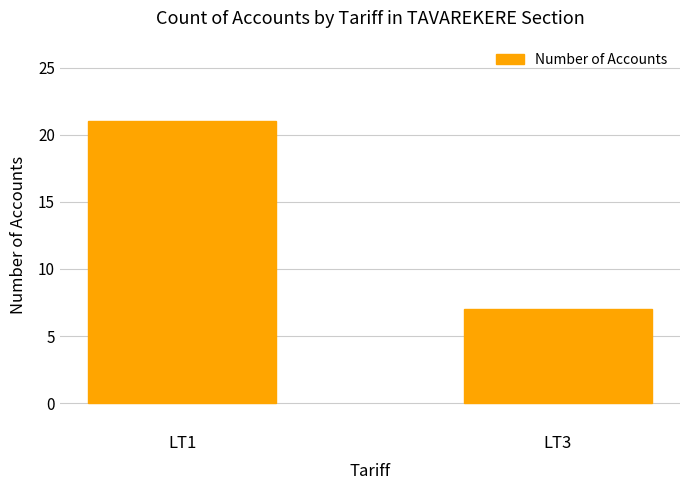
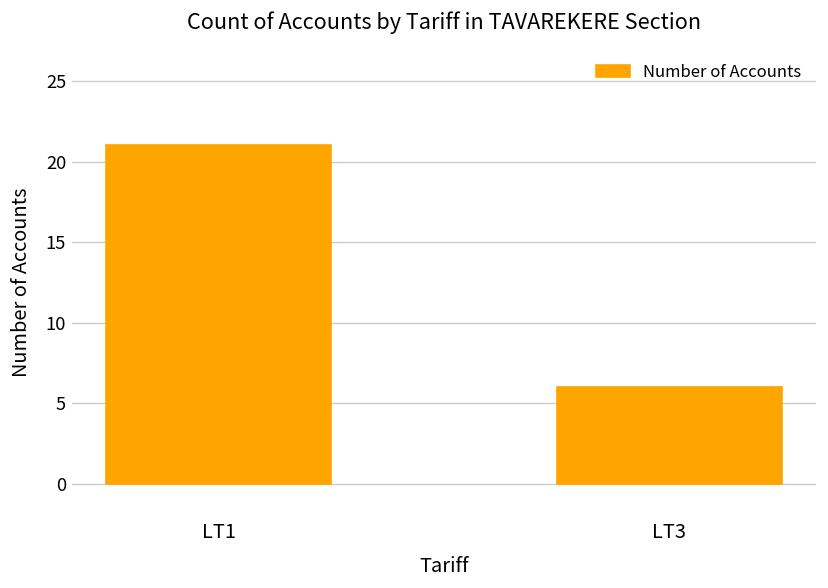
LT3: 7 -> 6
